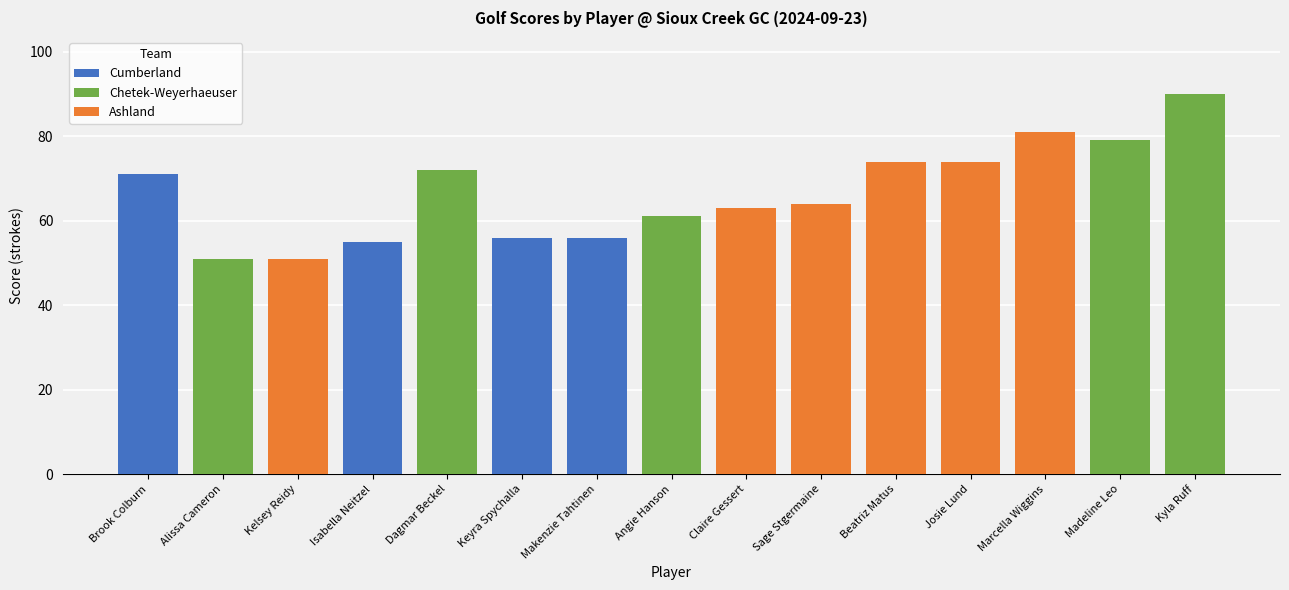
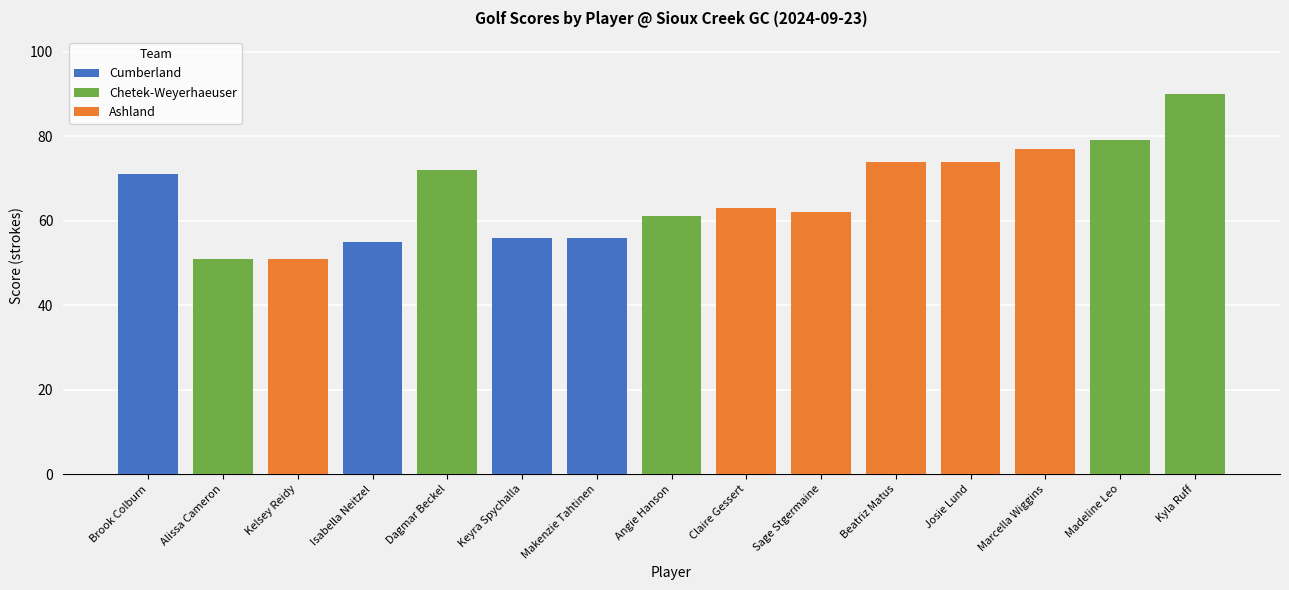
Sage Stgermaine: 64 -> 62
Marcella Wiggins: 81 -> 77
